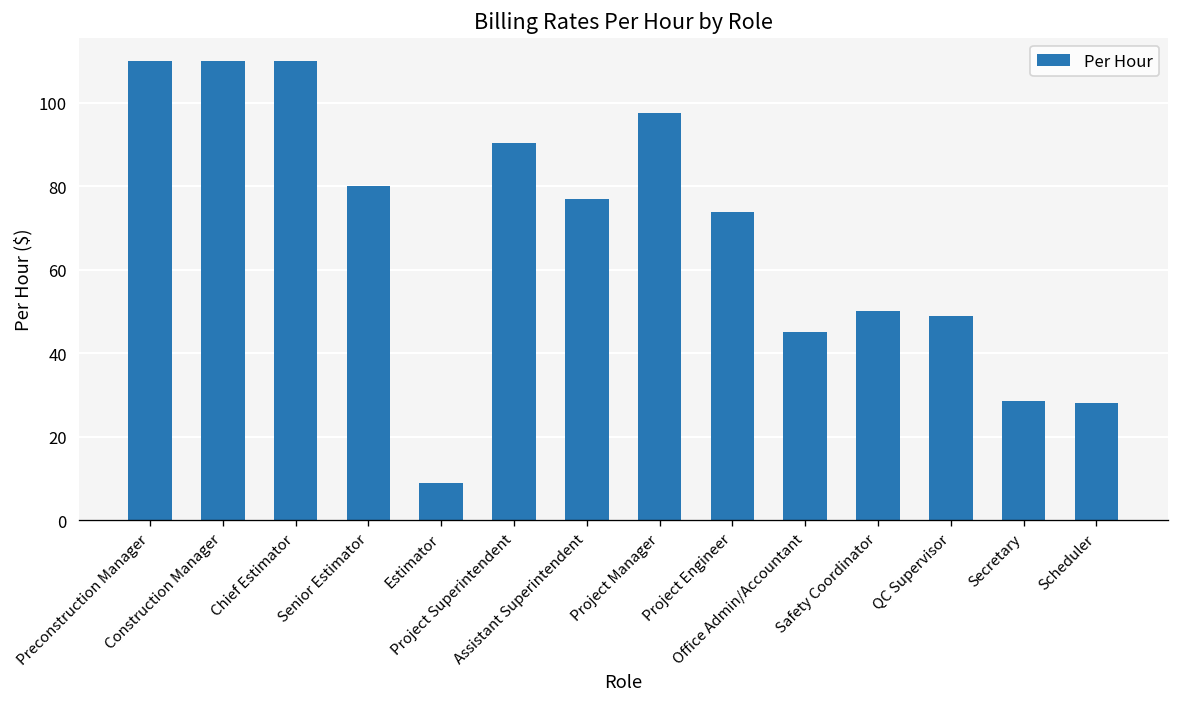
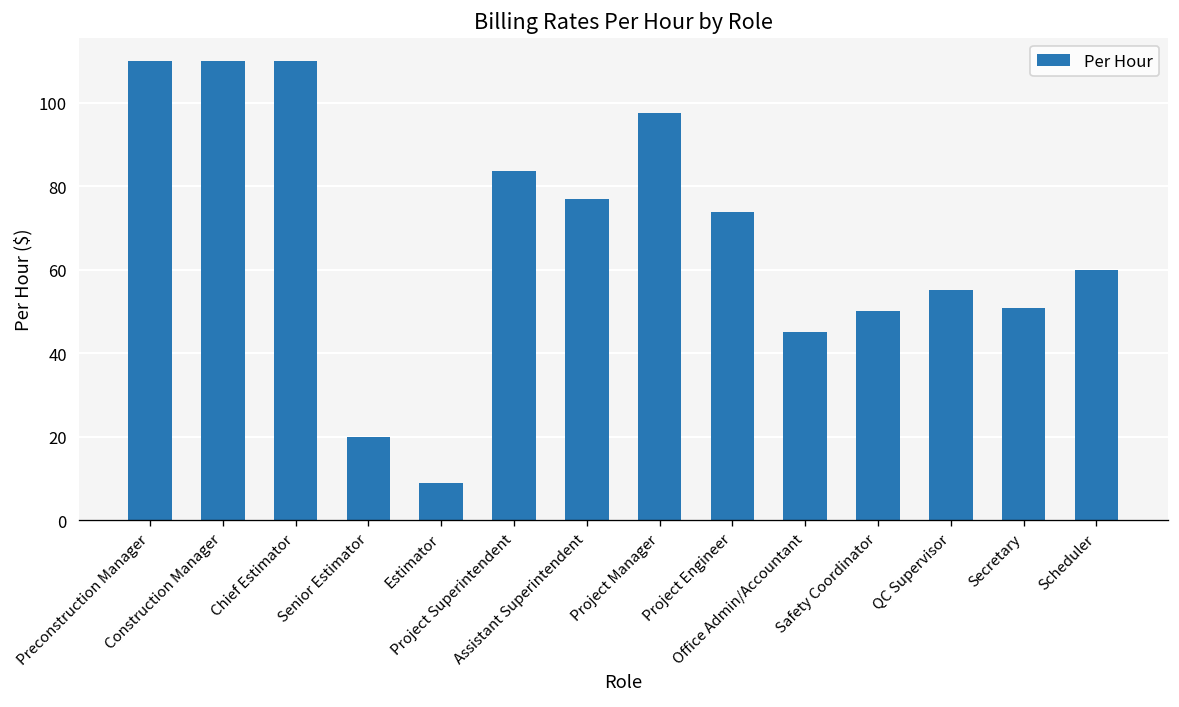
Senior Estimator: 80 -> 20
Project Superintendent: 90 -> 83
QC Supervisor: 49 -> 55
Secretary: 29 -> 51
Scheduler: 28 -> 60
